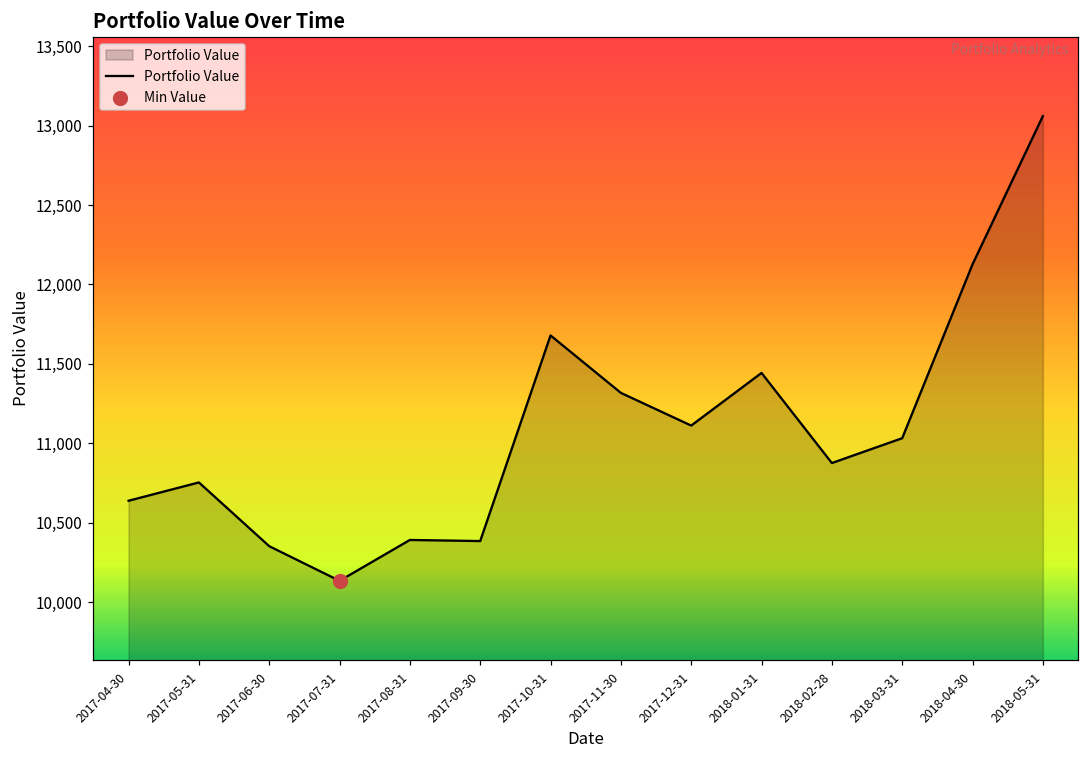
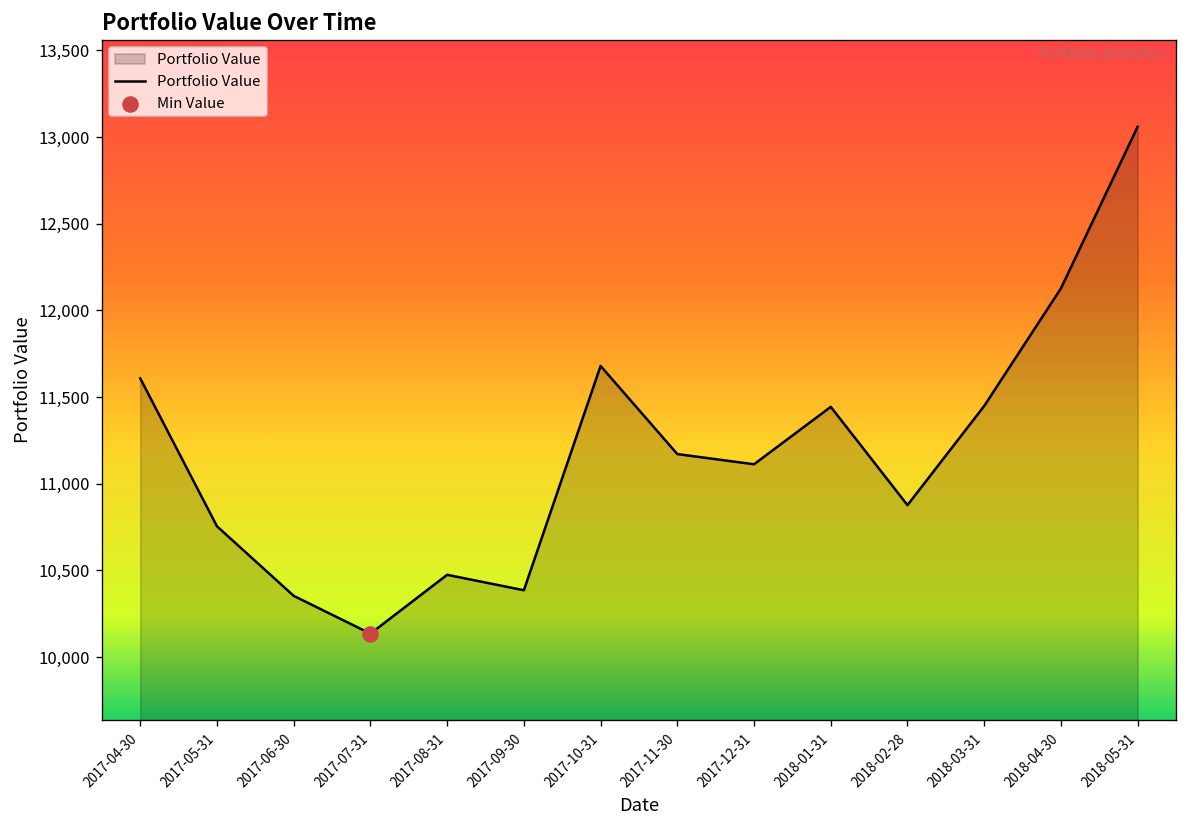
Portfolio Value, 2017-04-30: 10,640 -> 11,610
Portfolio Value, 2017-08-31: 10,390 -> 10,470
Portfolio Value, 2017-11-30: 11,320 -> 11,170
Portfolio Value, 2018-03-31: 11,030 -> 11,450
